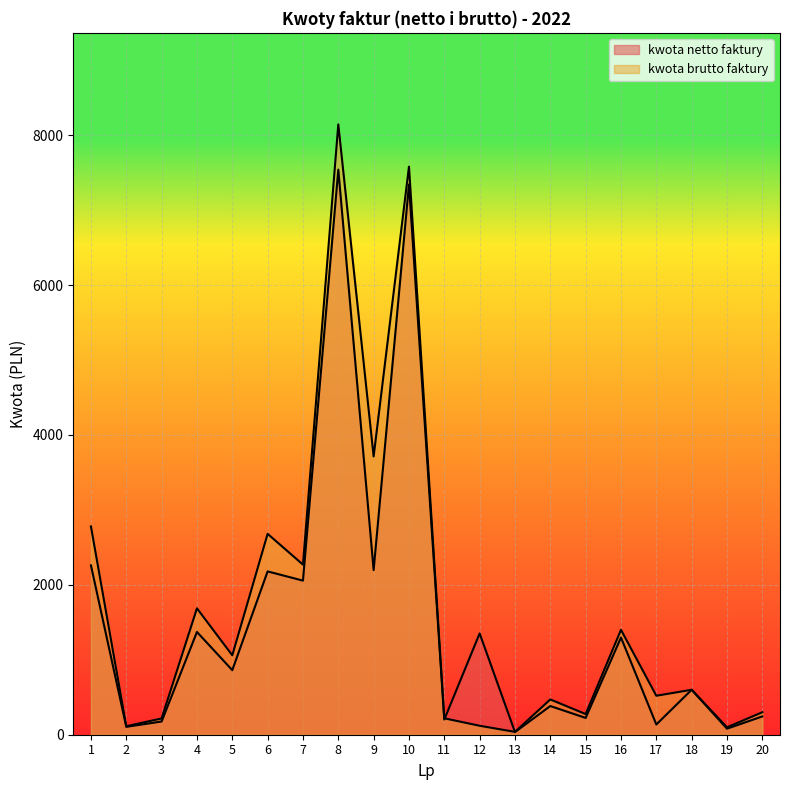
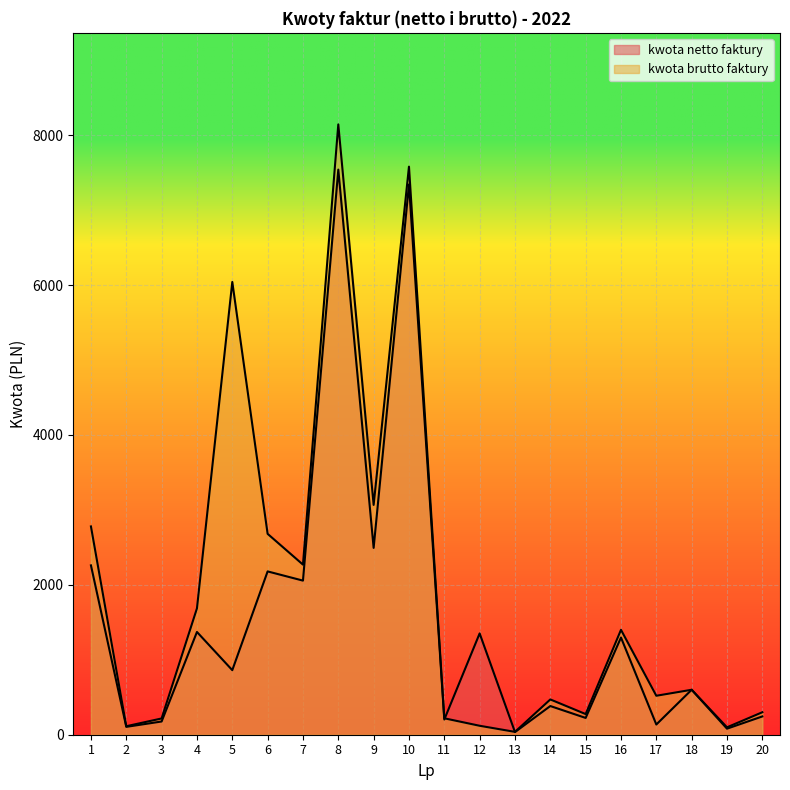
kwota brutto faktury, 5: 1100 -> 6000
kwota netto faktury, 9: 2200 -> 2500
kwota brutto faktury, 9: 3700 -> 3100
